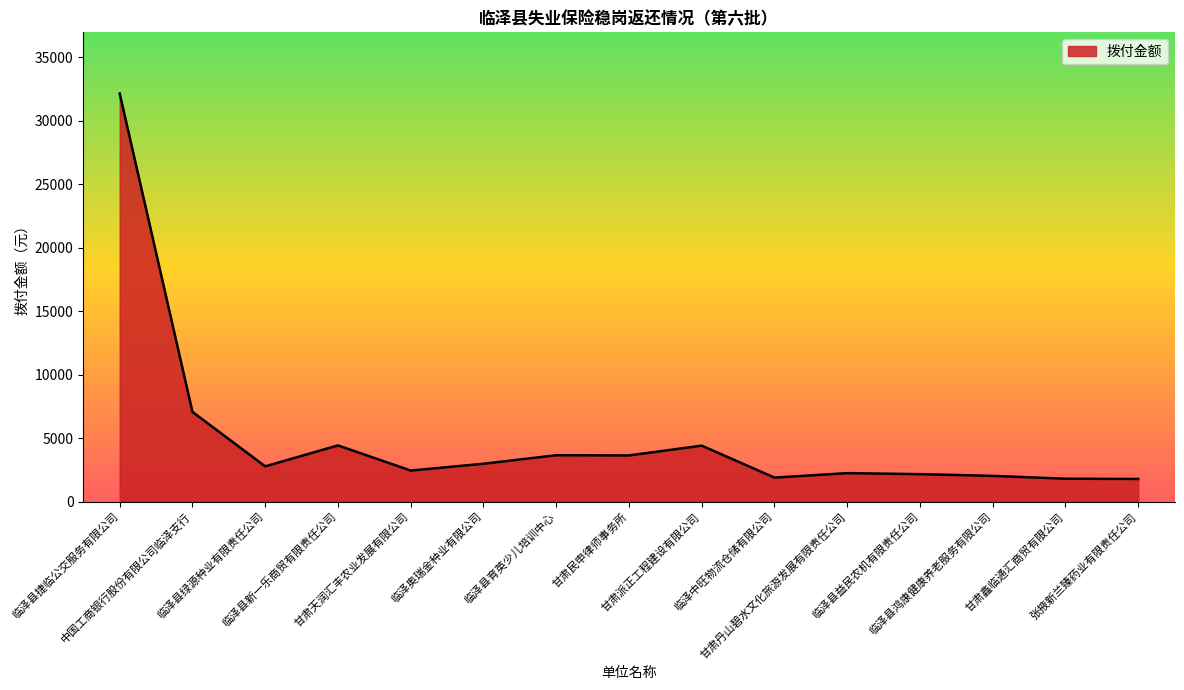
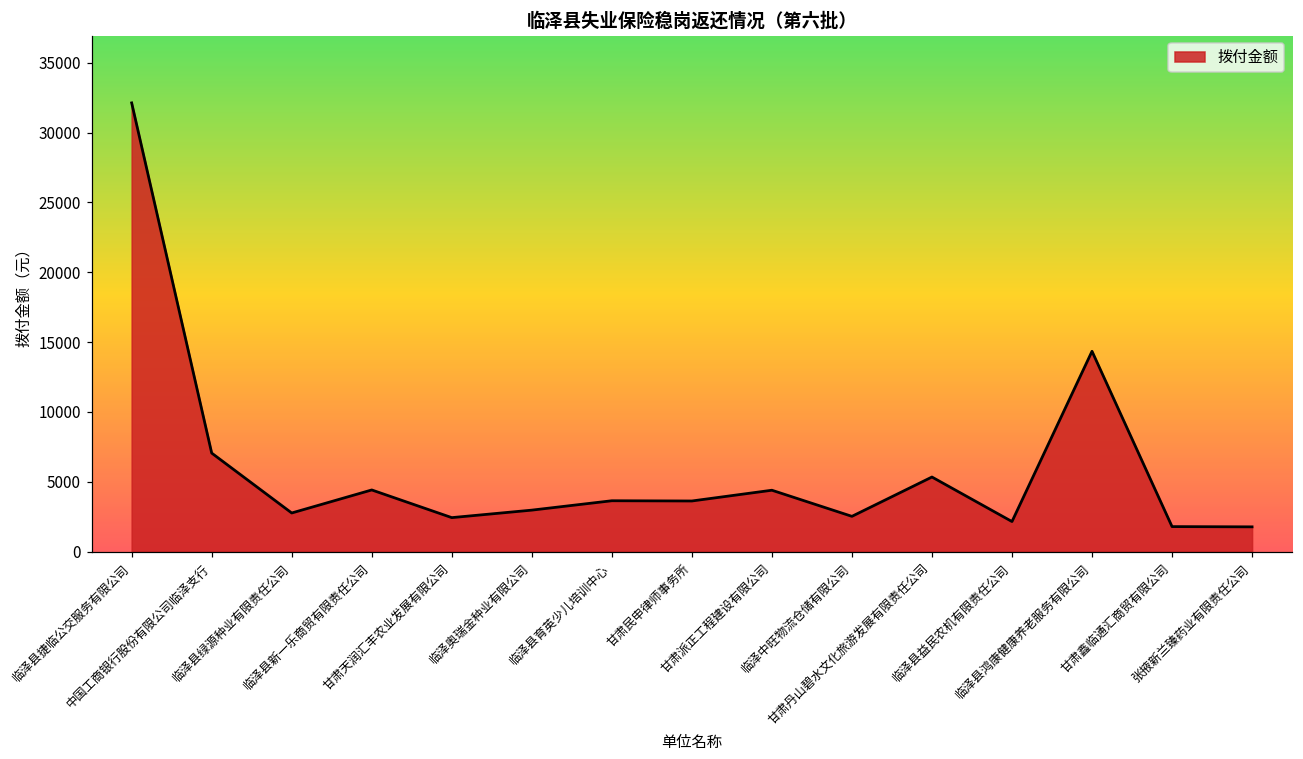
临泽中旺物流仓储有限公司: 1900 -> 2500
甘肃丹山碧水文化旅游发展有限责任公司: 2200 -> 5300
临泽县鸿康健康养老服务有限公司: 2000 -> 14300
